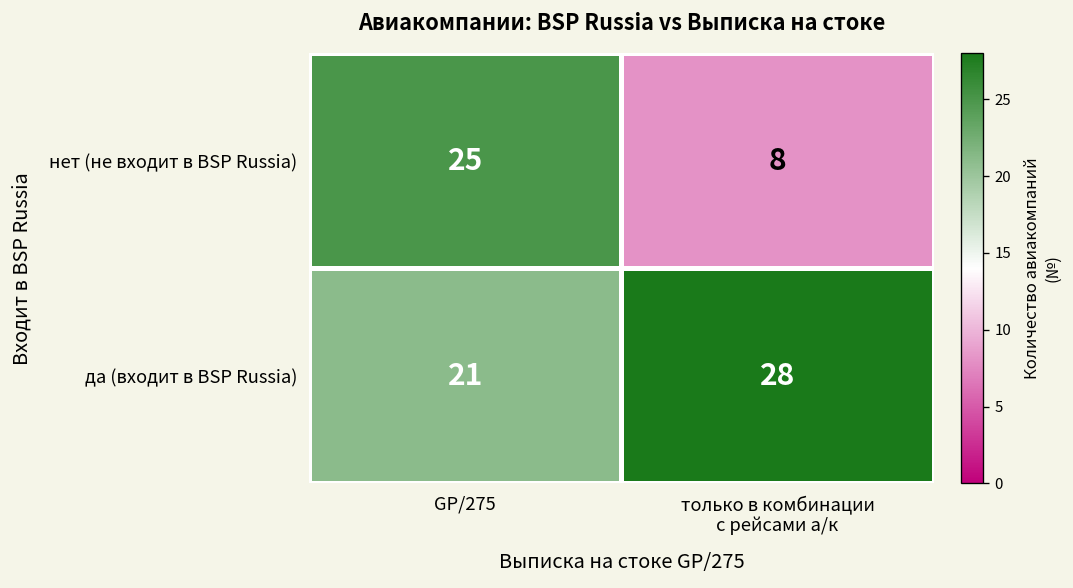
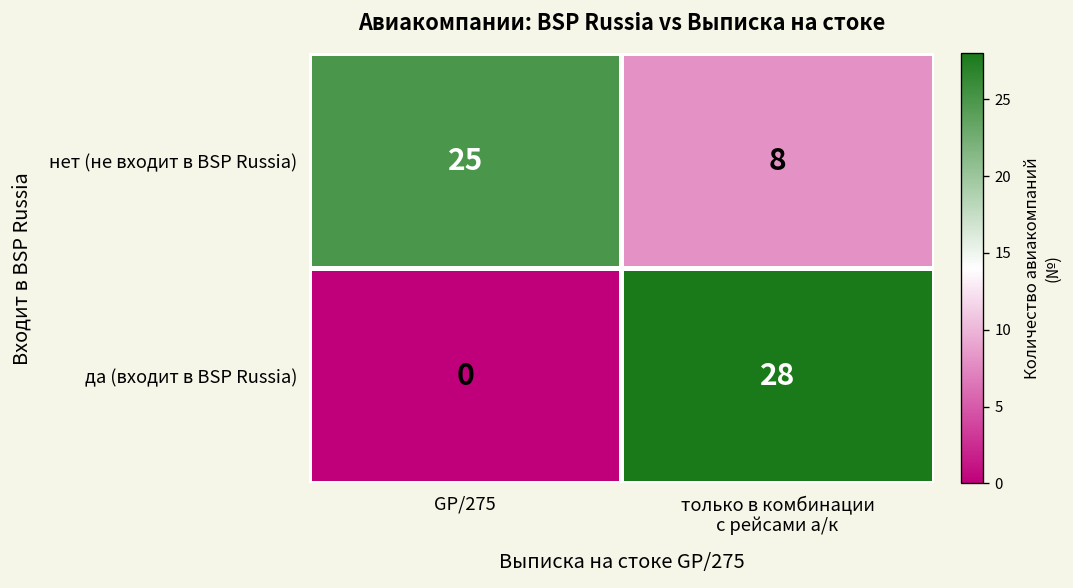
да (входит в BSP Russia), GP/275: 21 -> 0
